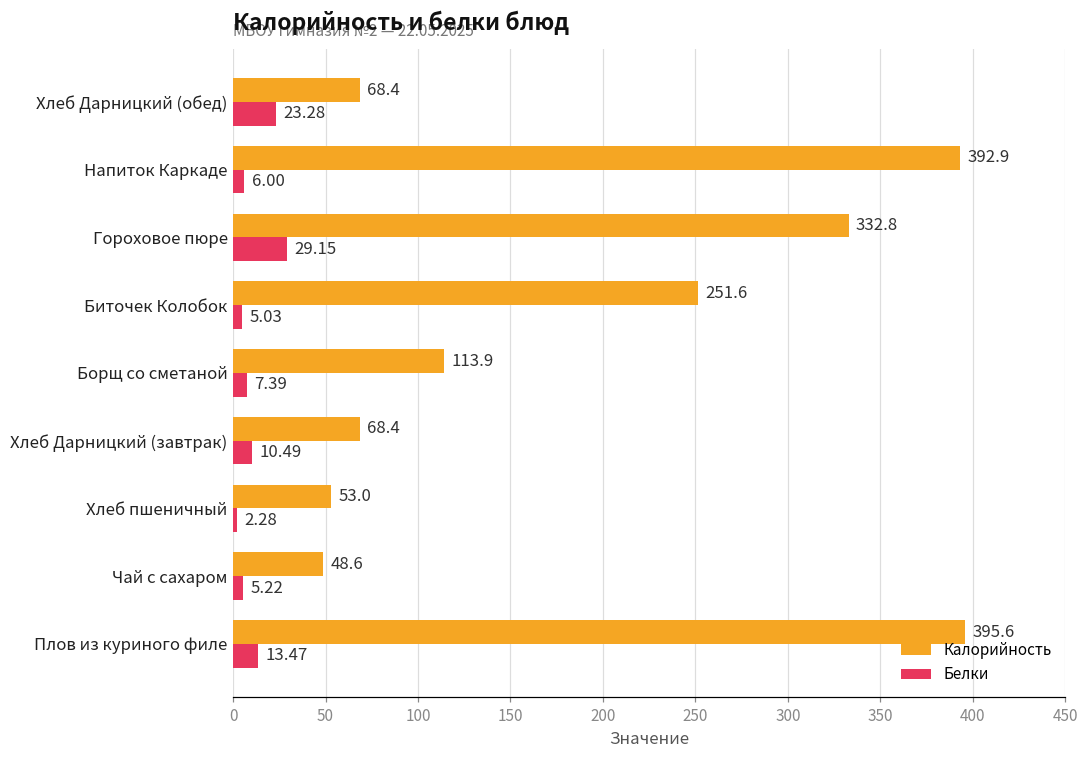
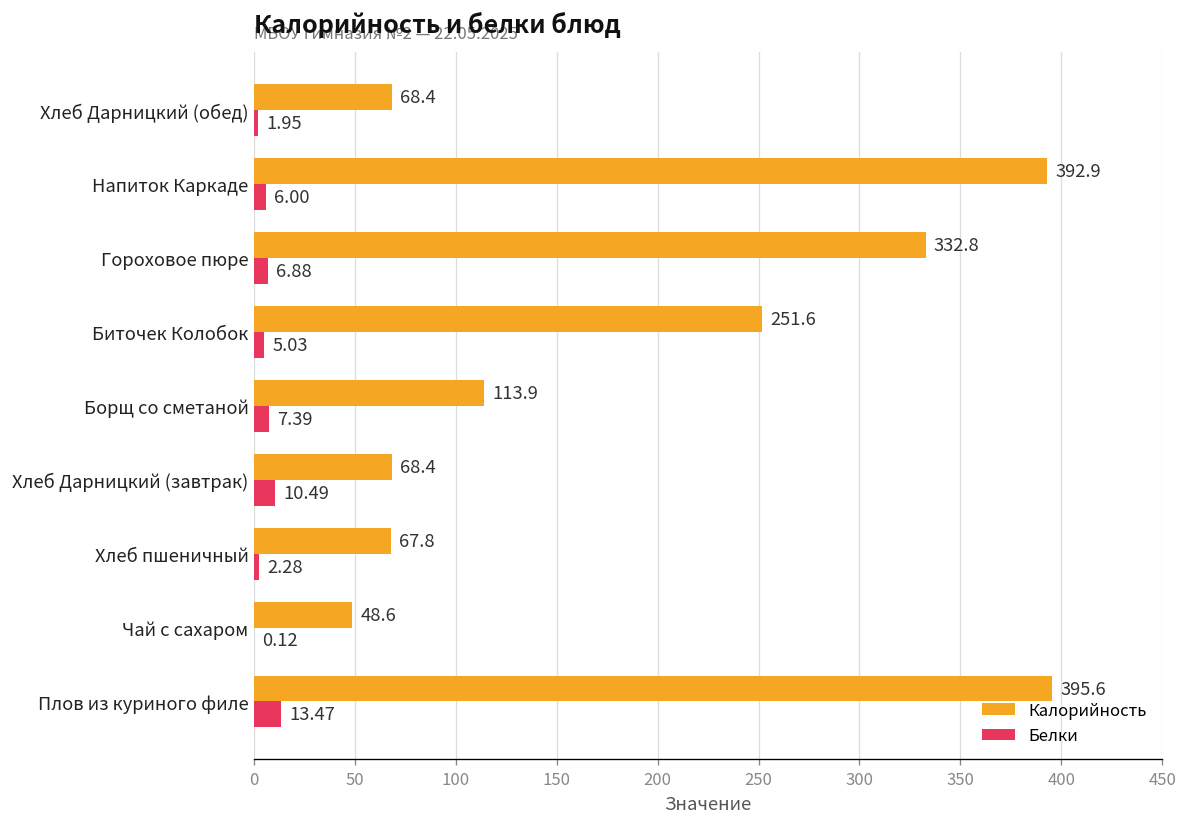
Белки, Хлеб Дарницкий (обед): 23.28 -> 1.95
Белки, Гороховое пюре: 29.15 -> 6.88
Калорийность, Хлеб пшеничный: 53.0 -> 67.8
Белки, Чай с сахаром: 5.22 -> 0.12
